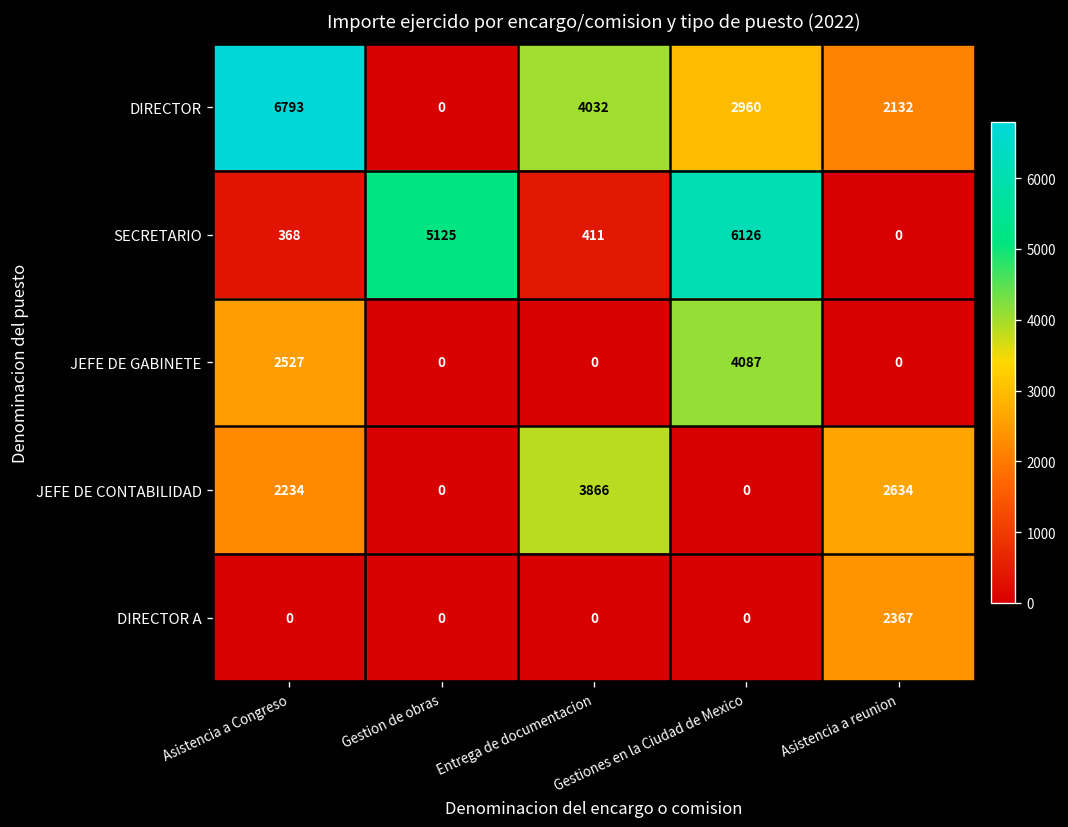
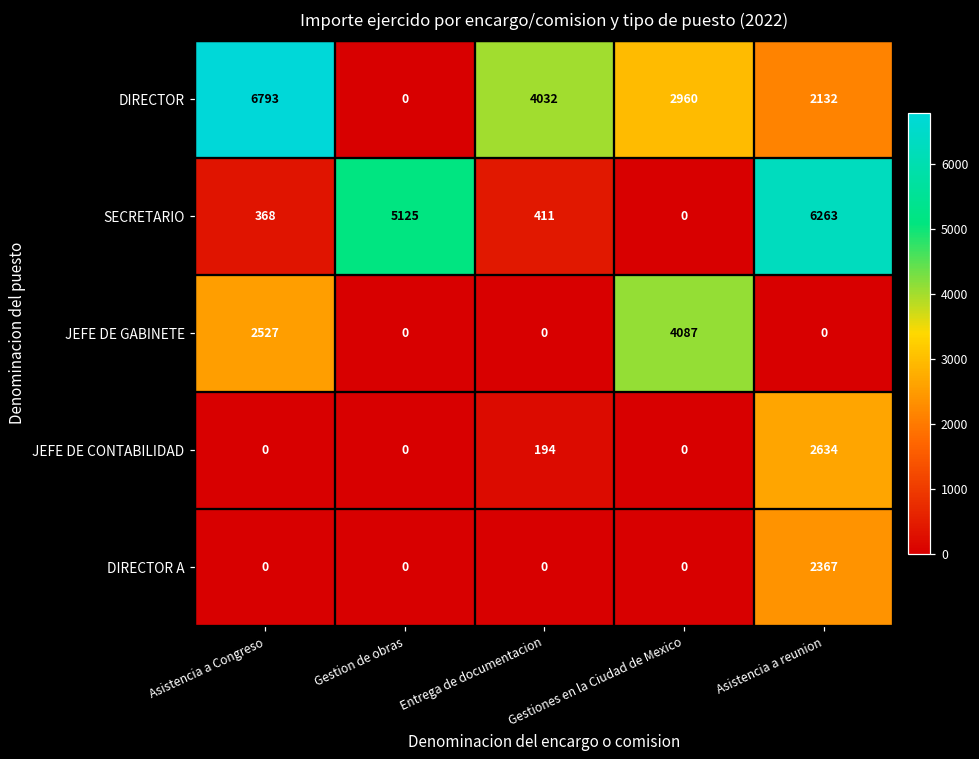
SECRETARIO, Gestiones en la Ciudad de Mexico: 6126 -> 0
SECRETARIO, Asistencia a reunion: 0 -> 6263
JEFE DE CONTABILIDAD, Asistencia a Congreso: 2234 -> 0
JEFE DE CONTABILIDAD, Entrega de documentacion: 3866 -> 194
